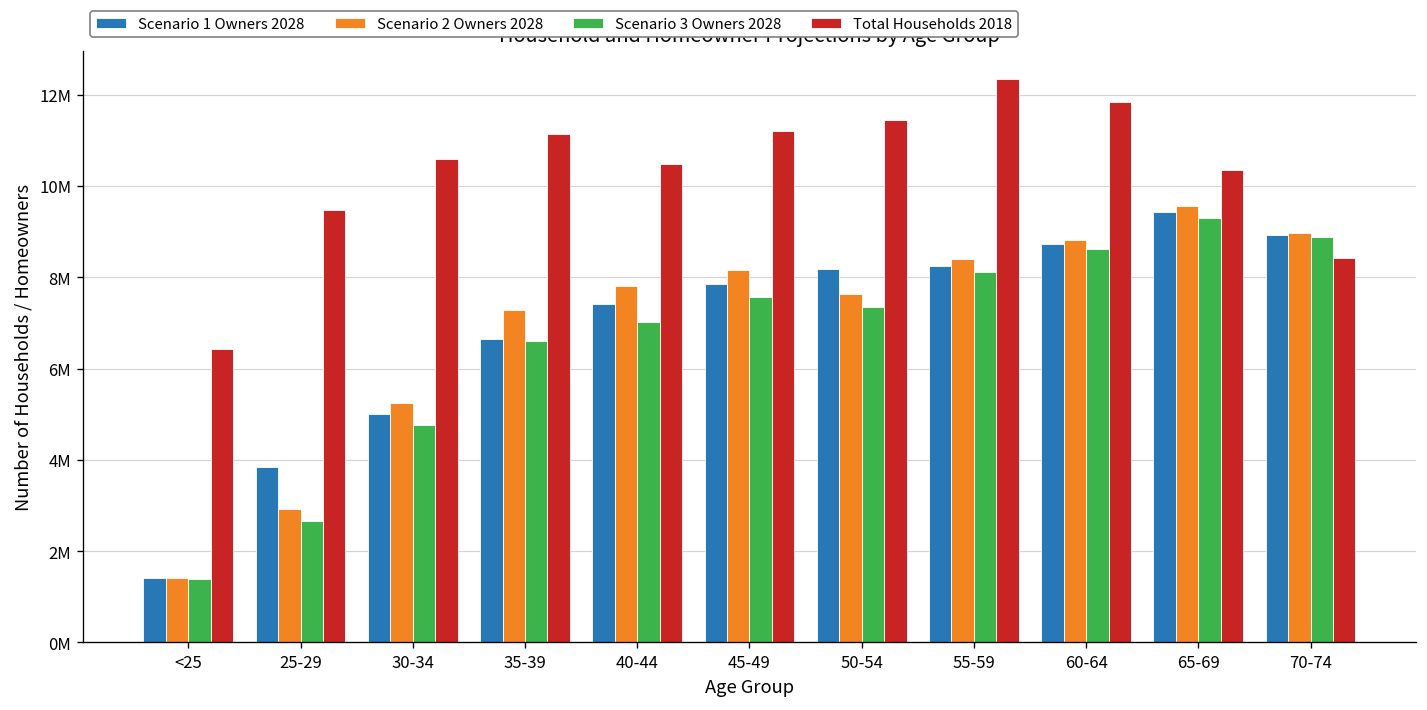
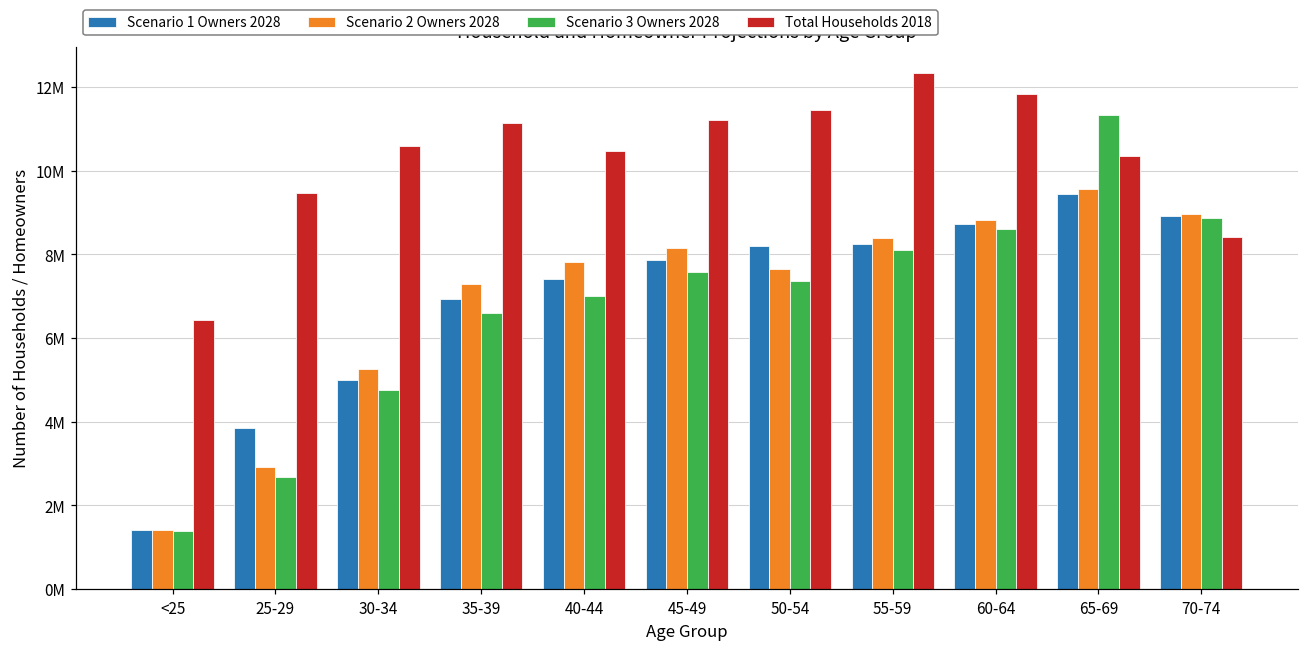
Scenario 1 Owners 2028, 35-39: 6600000 -> 6900000
Scenario 3 Owners 2028, 65-69: 9300000 -> 11300000
